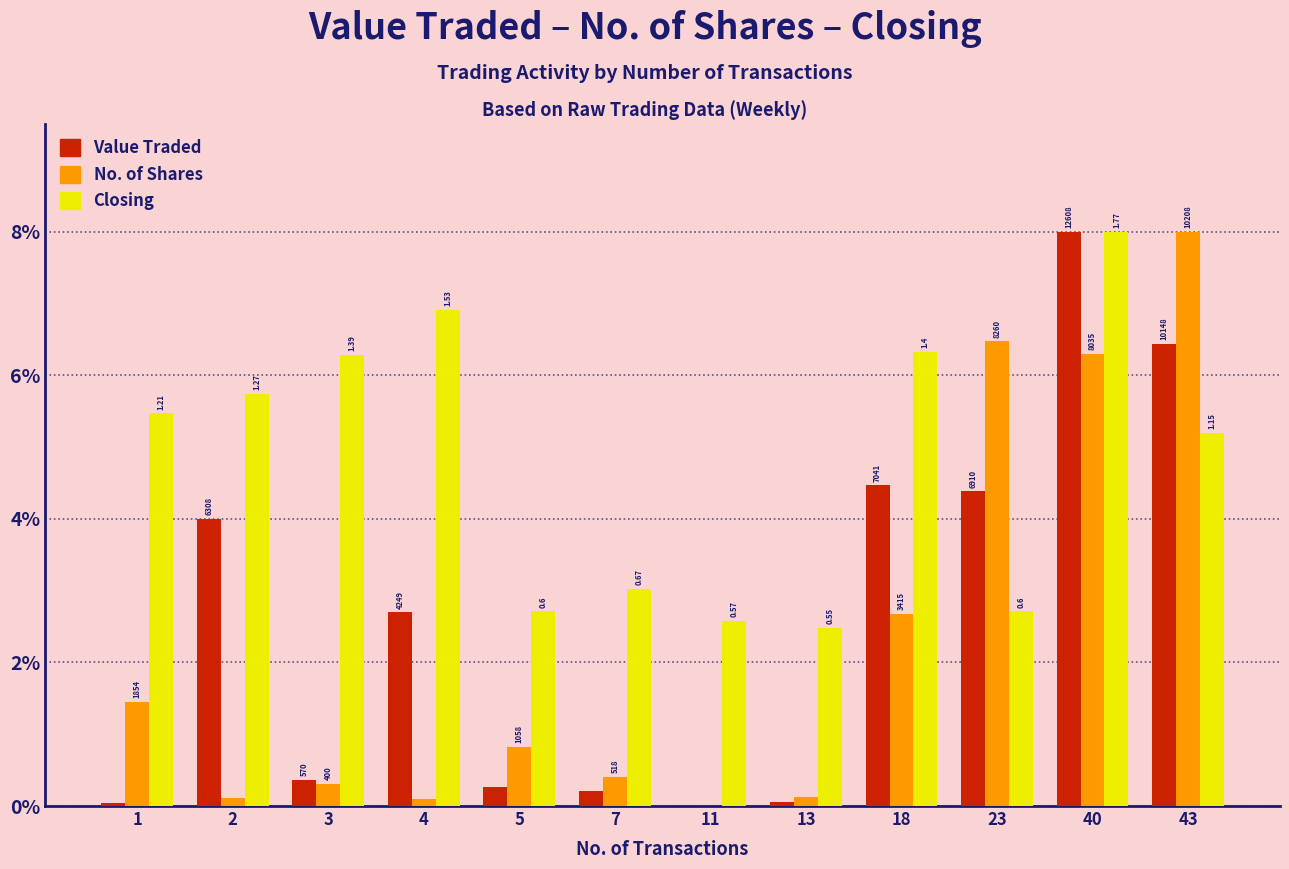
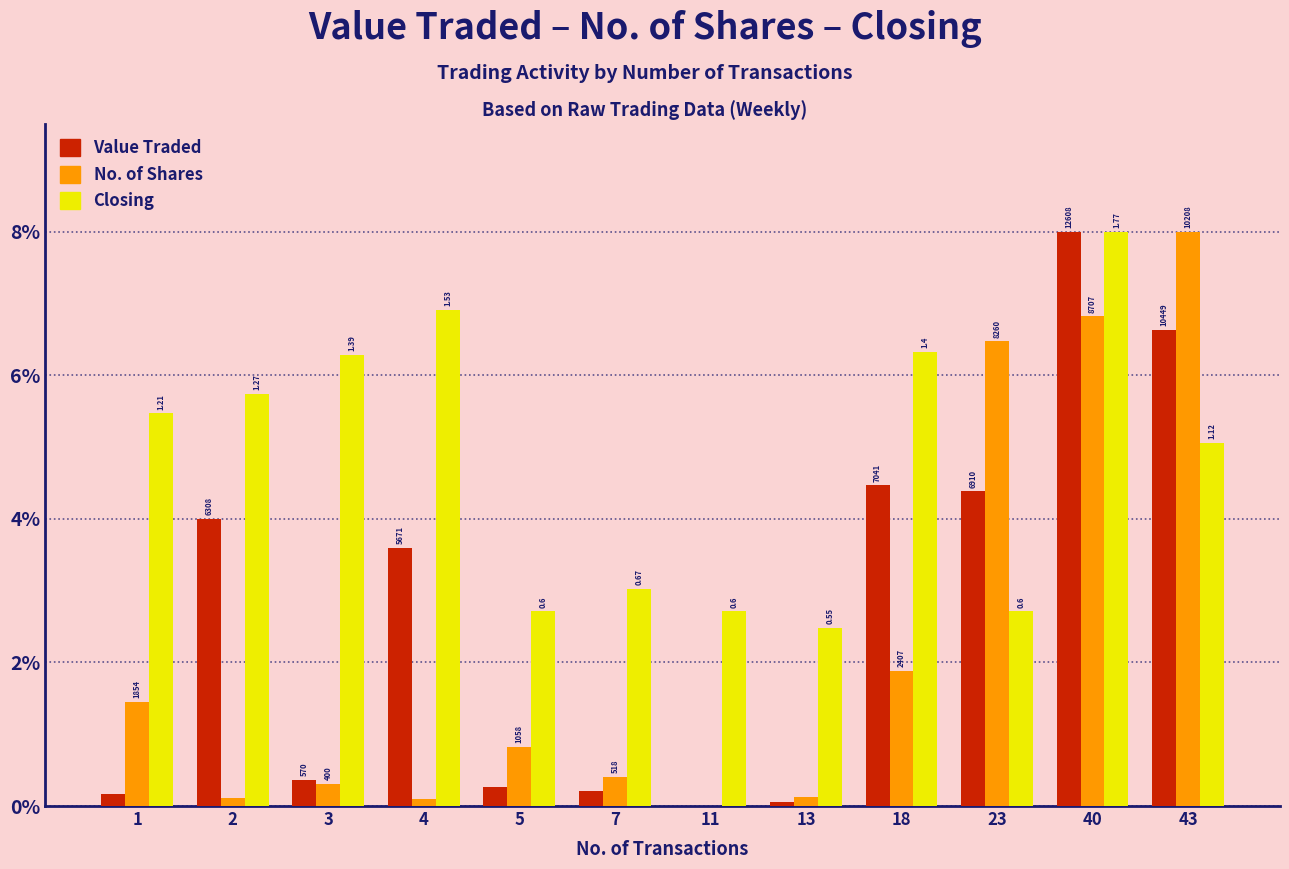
Value Traded, 1: 0.0% -> 0.2%
Value Traded, 4: 4249 -> 5671
Closing, 11: 0.57 -> 0.6
No. of Shares, 18: 3415 -> 2407
No. of Shares, 40: 8035 -> 8707
Value Traded, 43: 10148 -> 10449
Closing, 43: 1.15 -> 1.12
